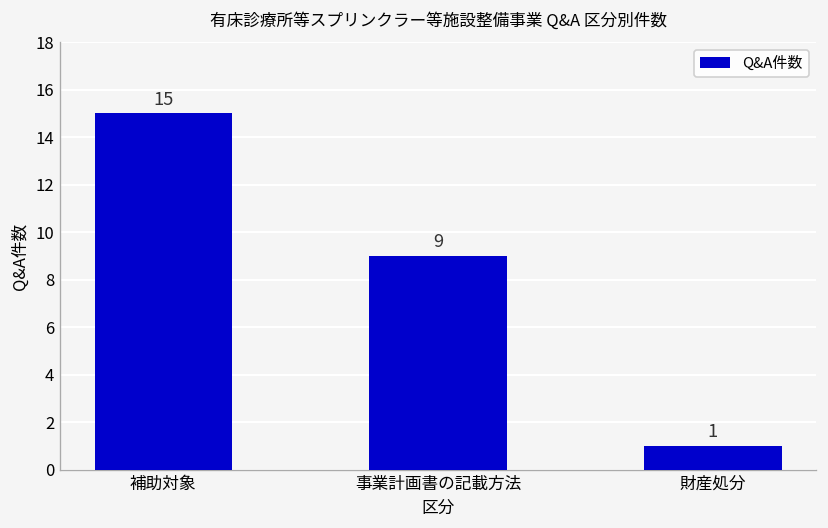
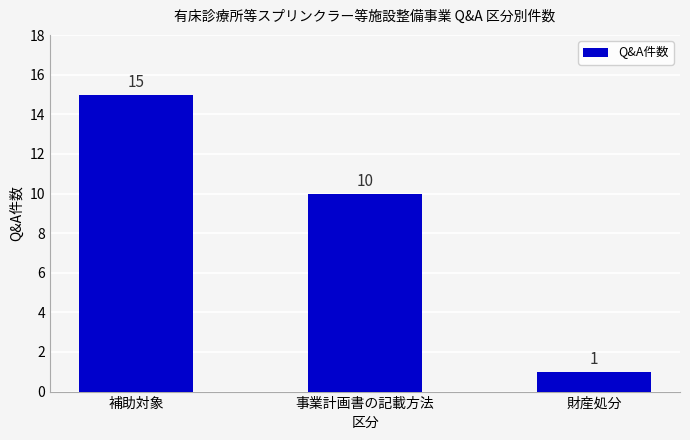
事業計画書の記載方法: 9 -> 10
